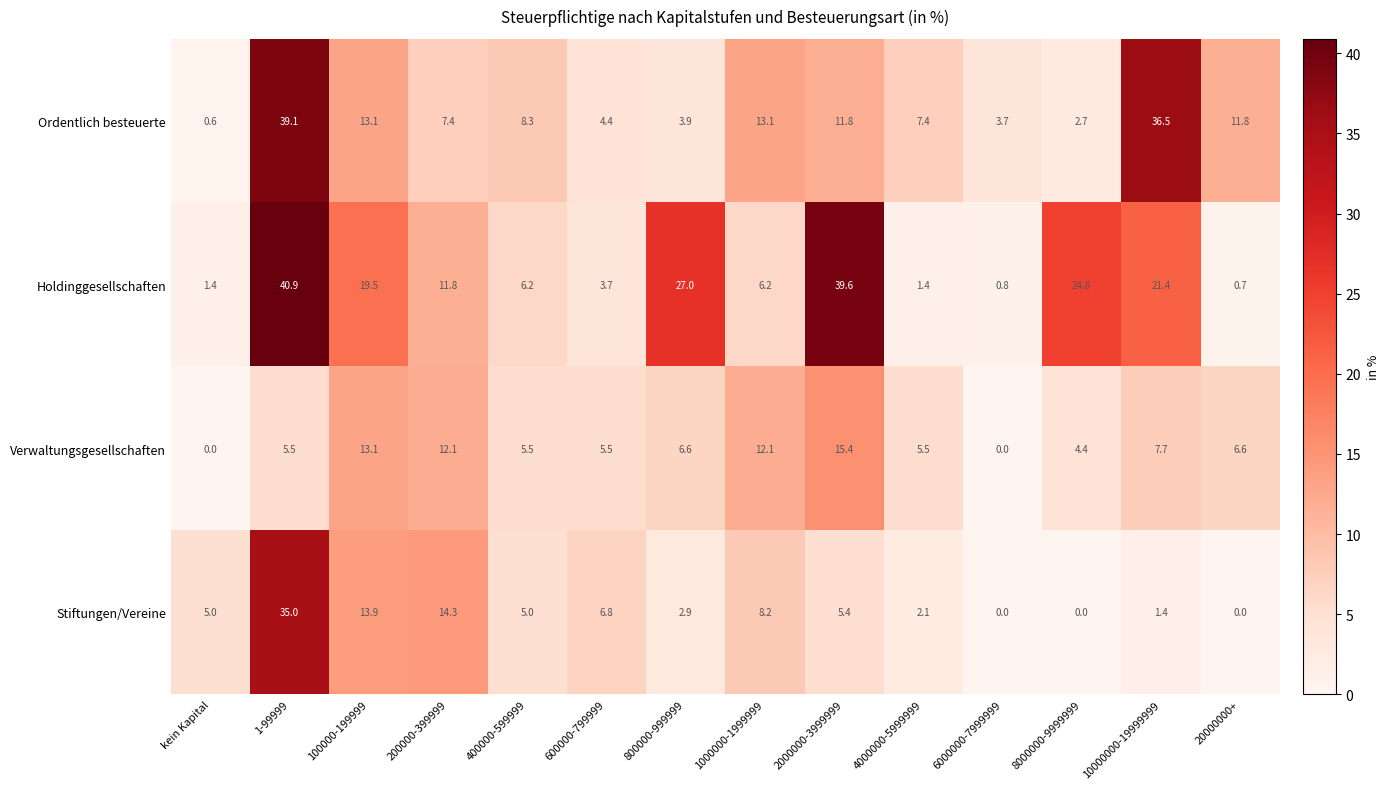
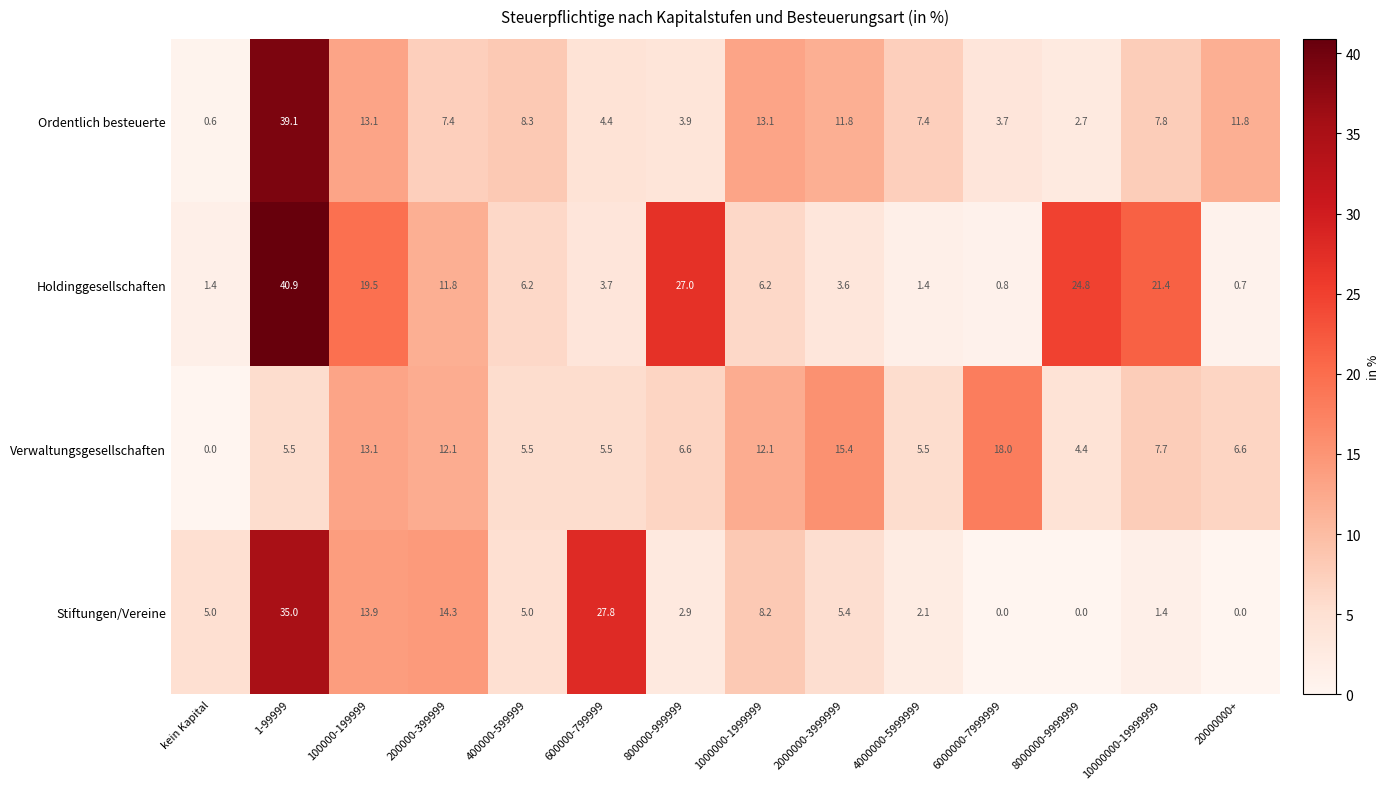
Ordentlich besteuerte, 10000000-19999999: 36.5 -> 7.8
Holdinggesellschaften, 2000000-3999999: 39.6 -> 3.6
Verwaltungsgesellschaften, 6000000-7999999: 0.0 -> 18.0
Stiftungen/Vereine, 600000-799999: 6.8 -> 27.8
